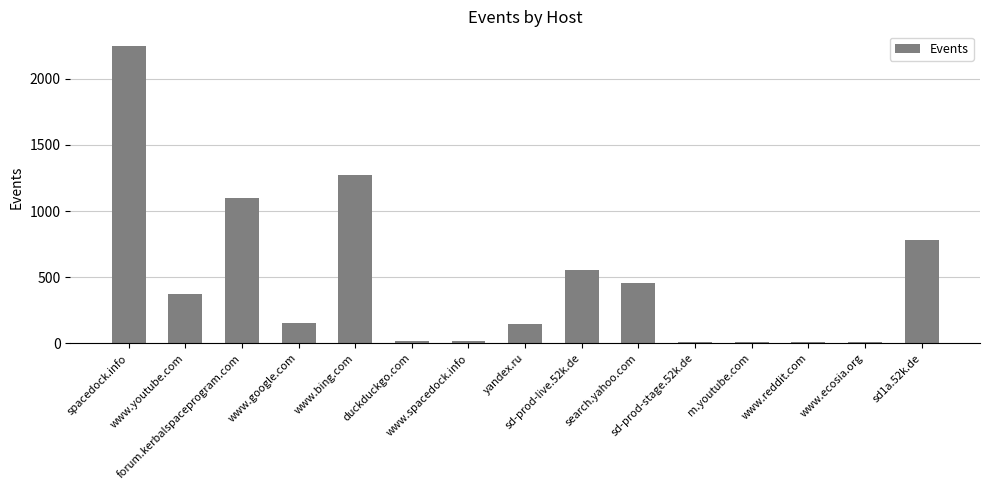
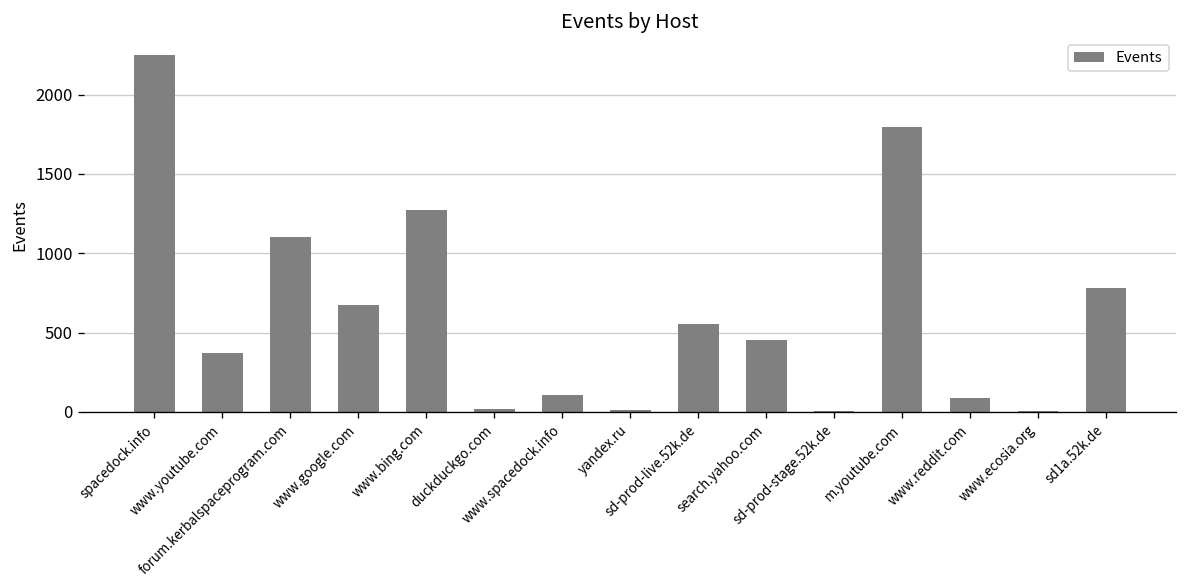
www.google.com: 150 -> 670
www.spacedock.info: 20 -> 100
yandex.ru: 150 -> 10
m.youtube.com: 10 -> 1790
www.reddit.com: 10 -> 90
